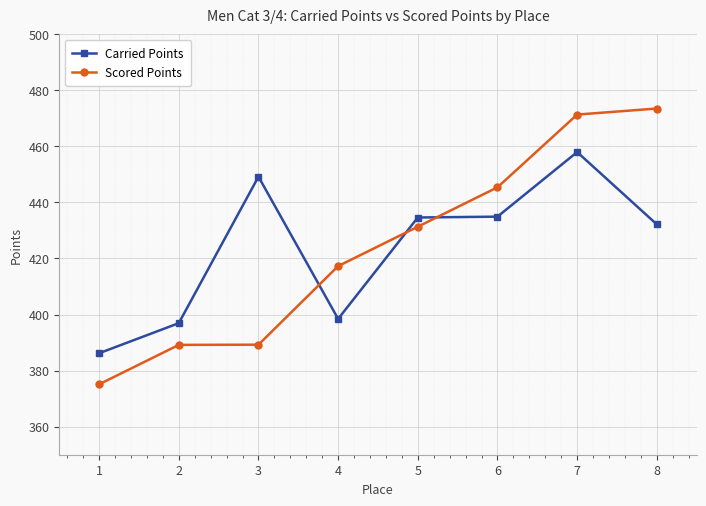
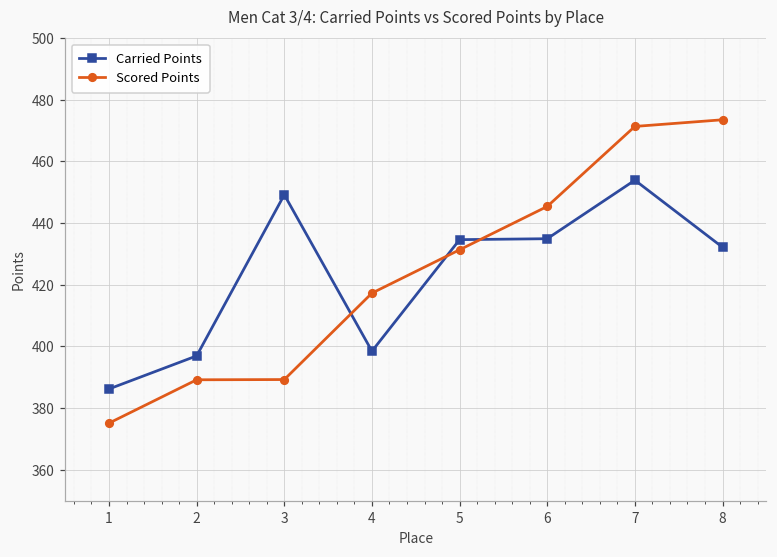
Carried Points, 7: 458 -> 454
